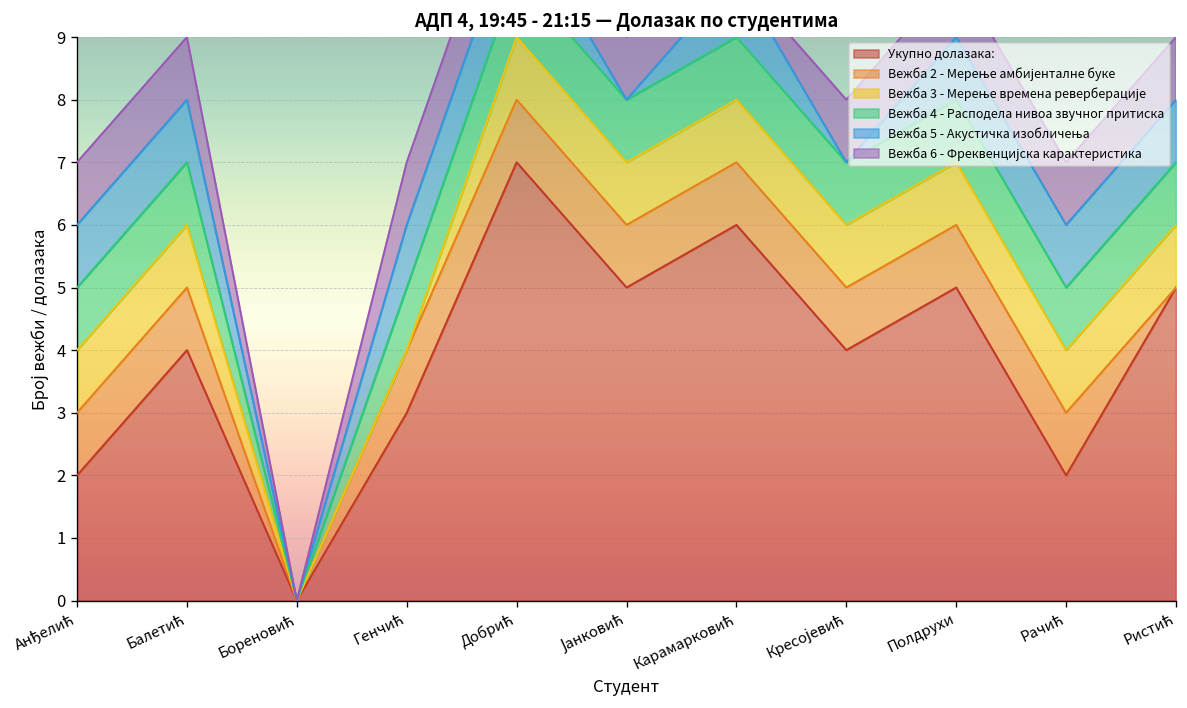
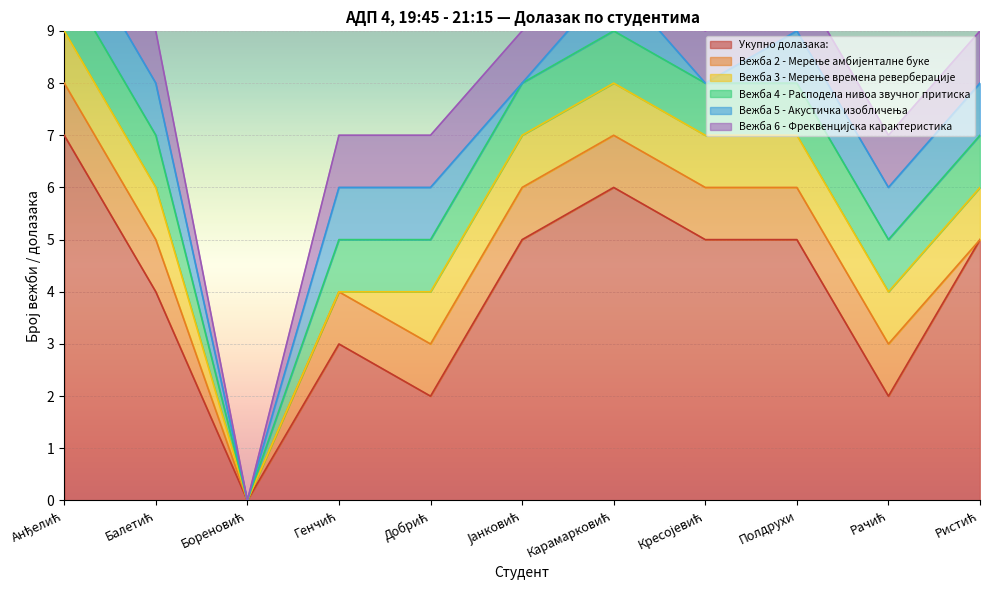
Укупно долазака:, Анђелић: 2 -> 7
Укупно долазака:, Добрић: 7 -> 2
Укупно долазака:, Кресојевић: 4 -> 5
